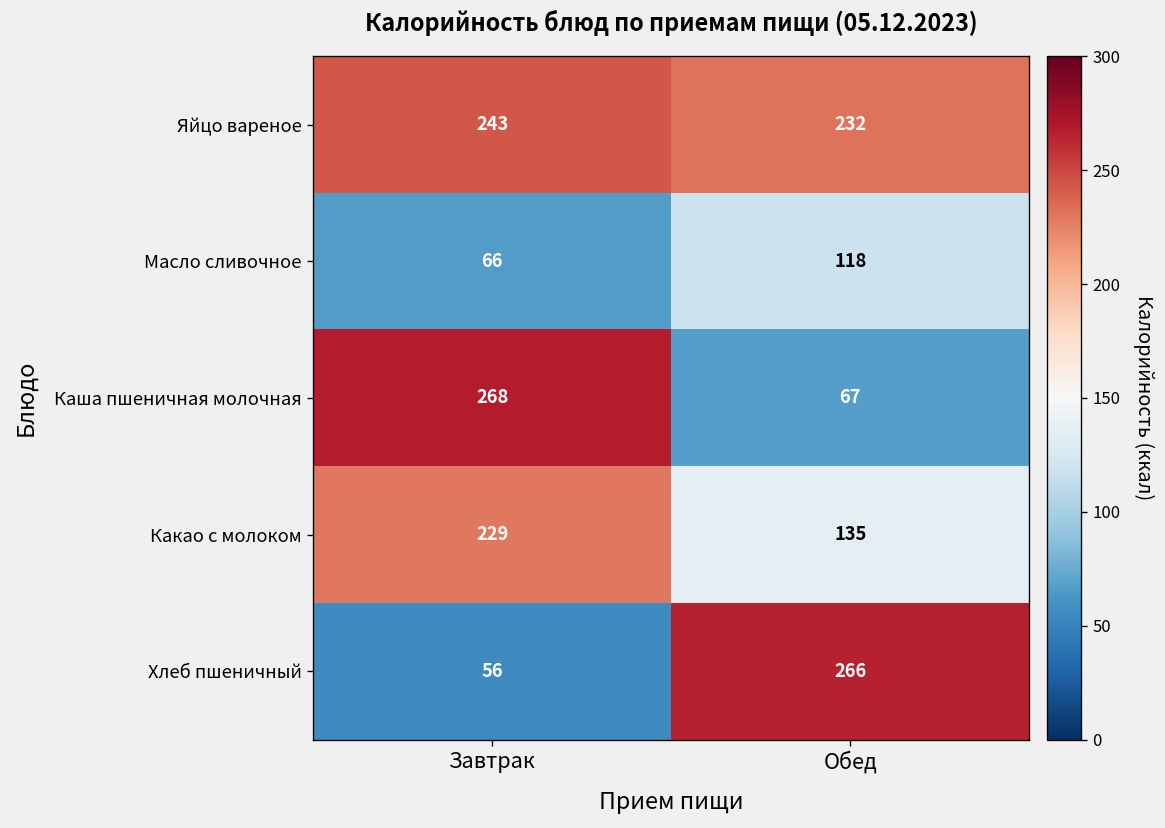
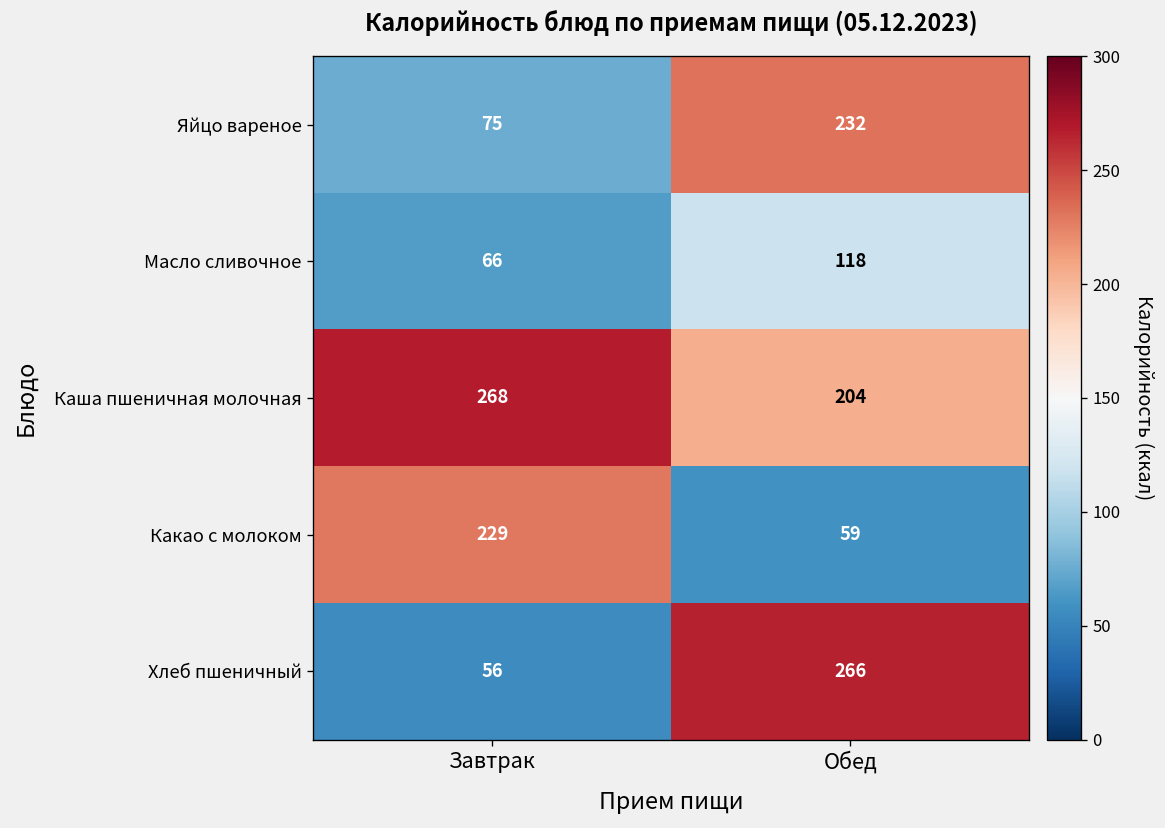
Яйцо вареное, Завтрак: 243 -> 75
Каша пшеничная молочная, Обед: 67 -> 204
Какао с молоком, Обед: 135 -> 59
